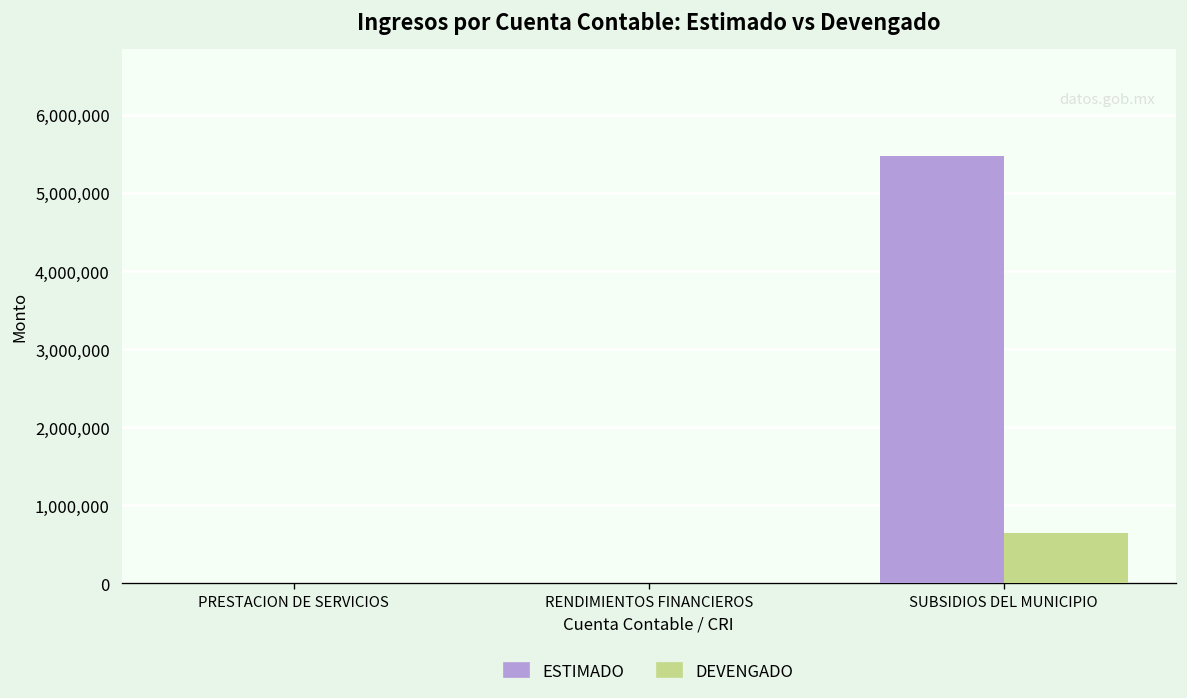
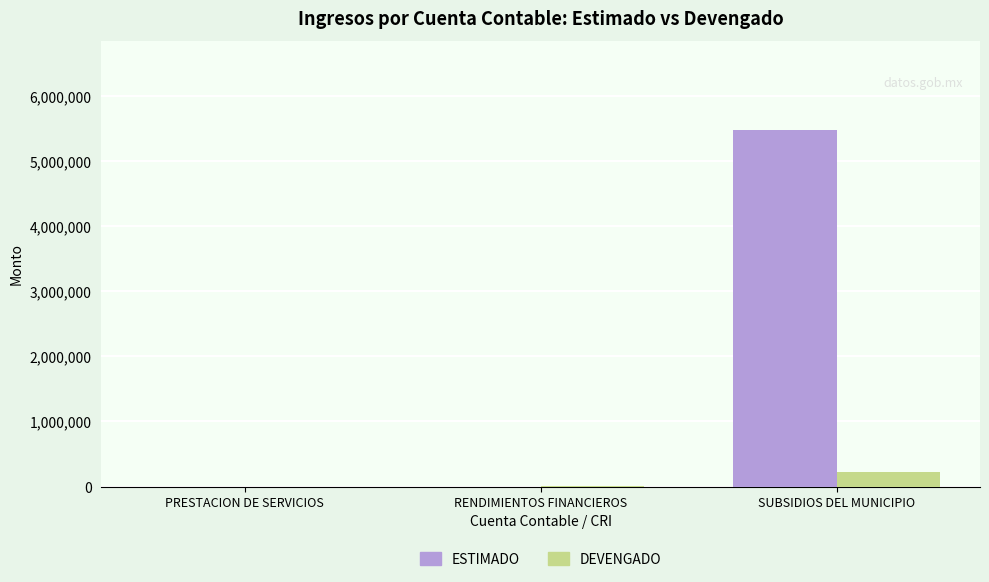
DEVENGADO, SUBSIDIOS DEL MUNICIPIO: 700,000 -> 200,000
